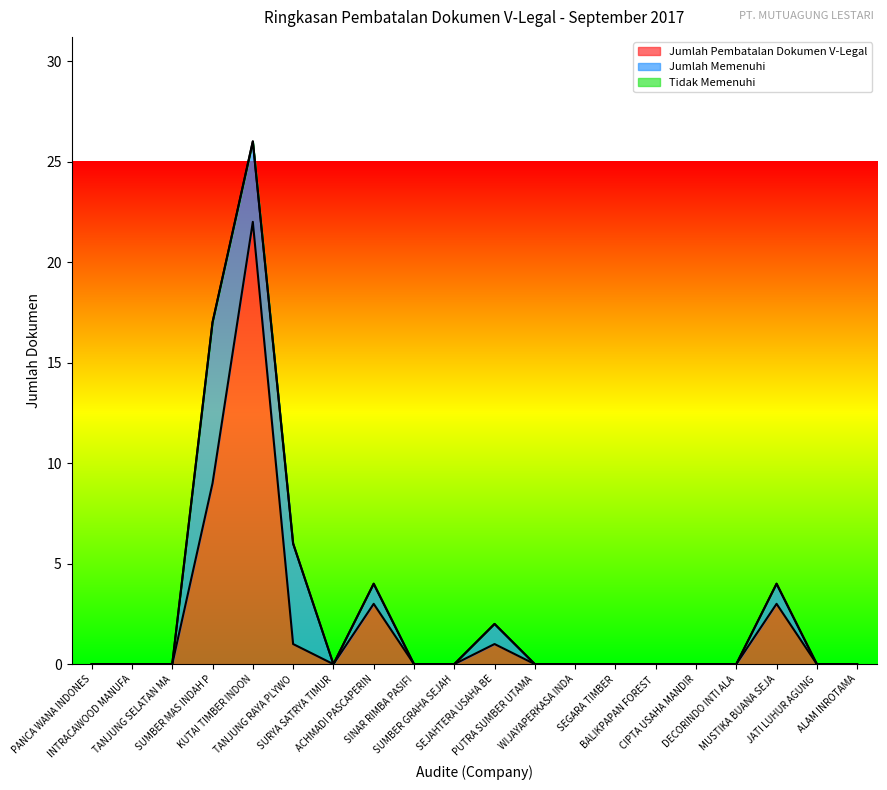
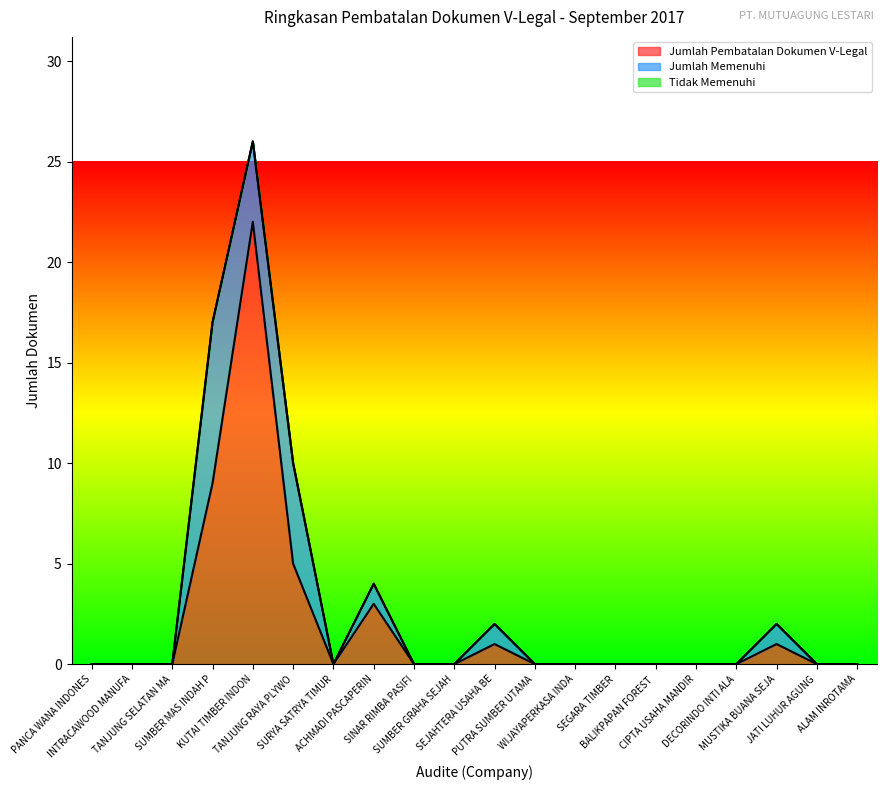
Jumlah Pembatalan Dokumen V-Legal, TANJUNG RAYA PLYWO: 1 -> 5
Jumlah Pembatalan Dokumen V-Legal, MUSTIKA BUANA SEJA: 3 -> 1
